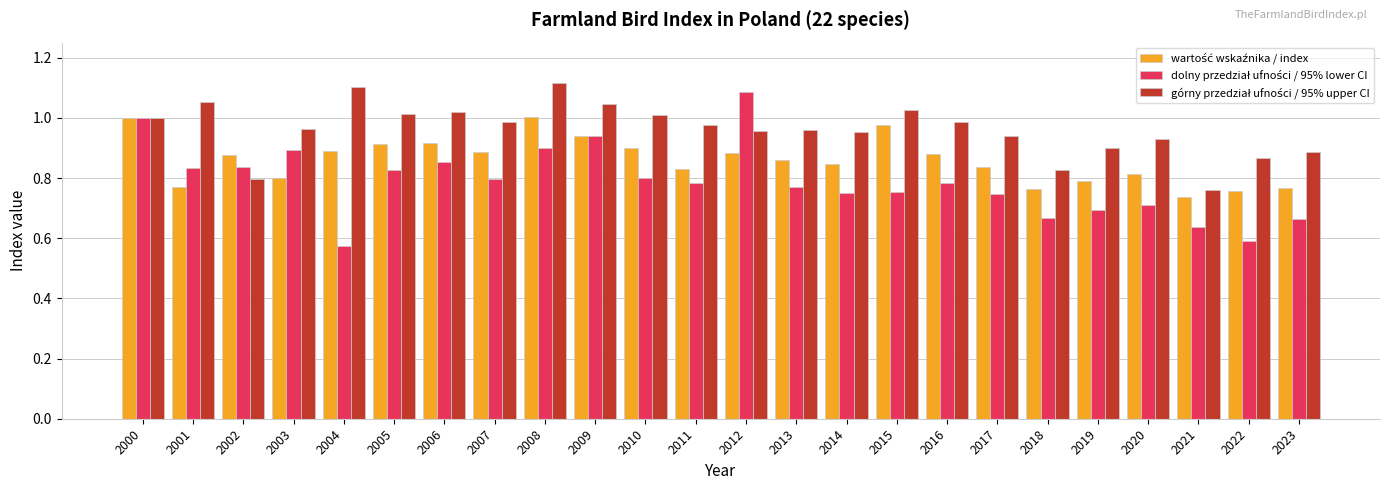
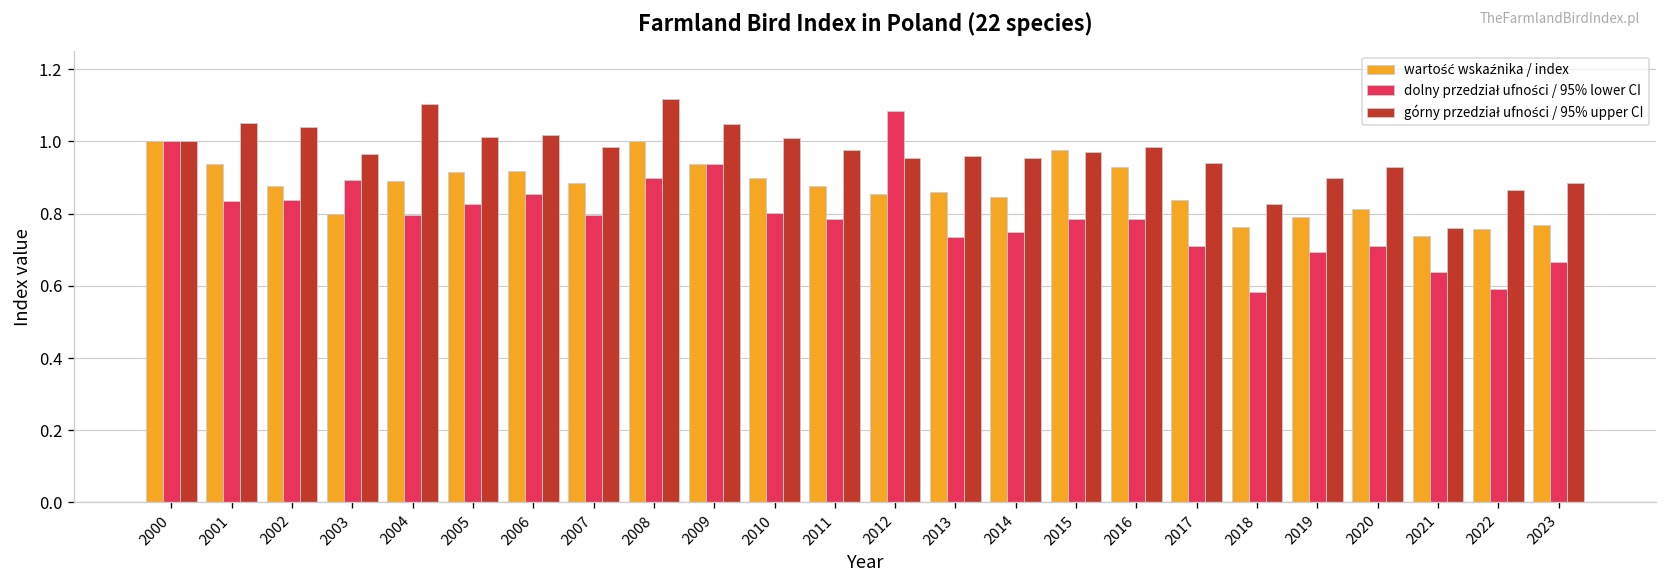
wartość wskaźnika / index, 2001: 0.77 -> 0.94
górny przedział ufności / 95% upper CI, 2002: 0.80 -> 1.04
dolny przedział ufności / 95% lower CI, 2004: 0.58 -> 0.80
wartość wskaźnika / index, 2011: 0.83 -> 0.88
wartość wskaźnika / index, 2012: 0.88 -> 0.85
dolny przedział ufności / 95% lower CI, 2013: 0.77 -> 0.74
dolny przedział ufności / 95% lower CI, 2015: 0.75 -> 0.78
górny przedział ufności / 95% upper CI, 2015: 1.03 -> 0.97
wartość wskaźnika / index, 2016: 0.88 -> 0.93
dolny przedział ufności / 95% lower CI, 2017: 0.75 -> 0.71
dolny przedział ufności / 95% lower CI, 2018: 0.67 -> 0.58
